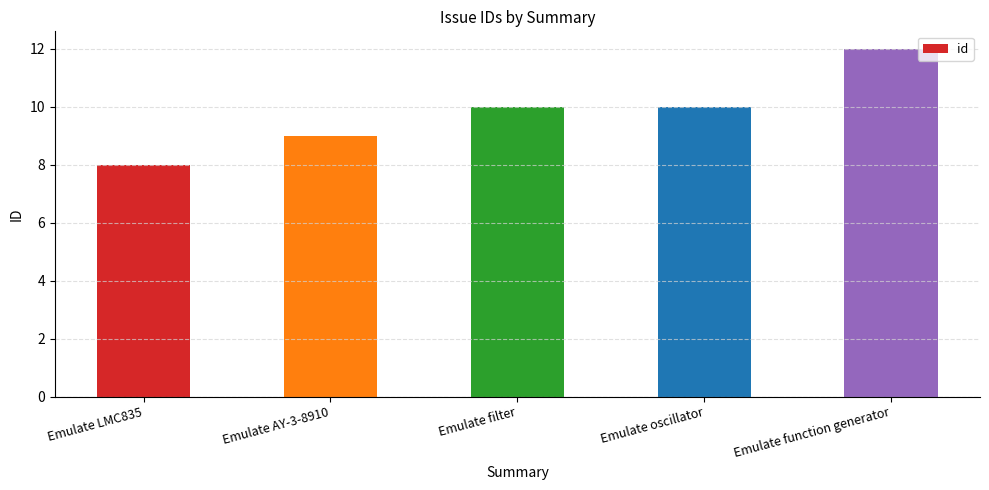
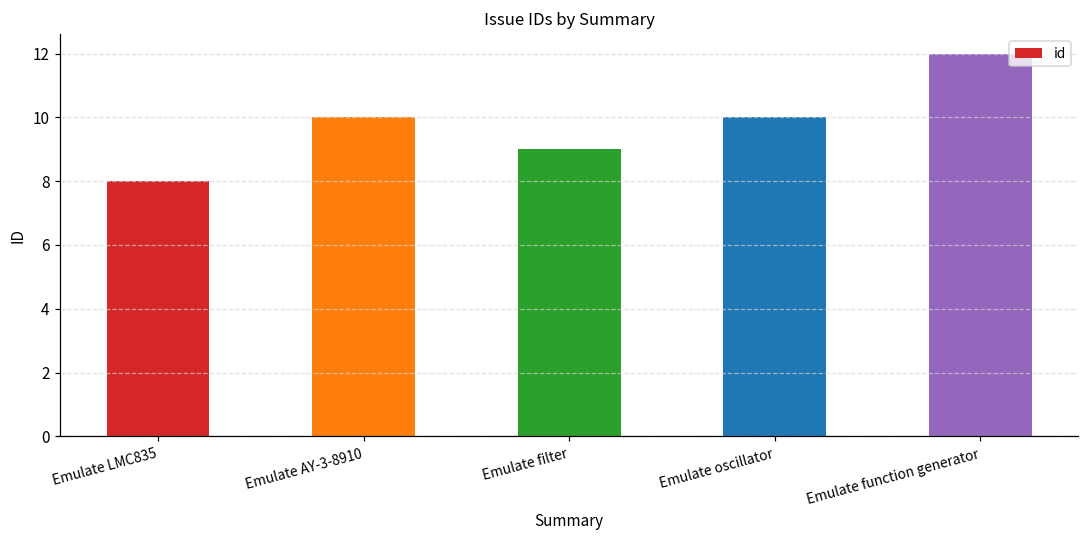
Emulate AY-3-8910: 9 -> 10
Emulate filter: 10 -> 9
